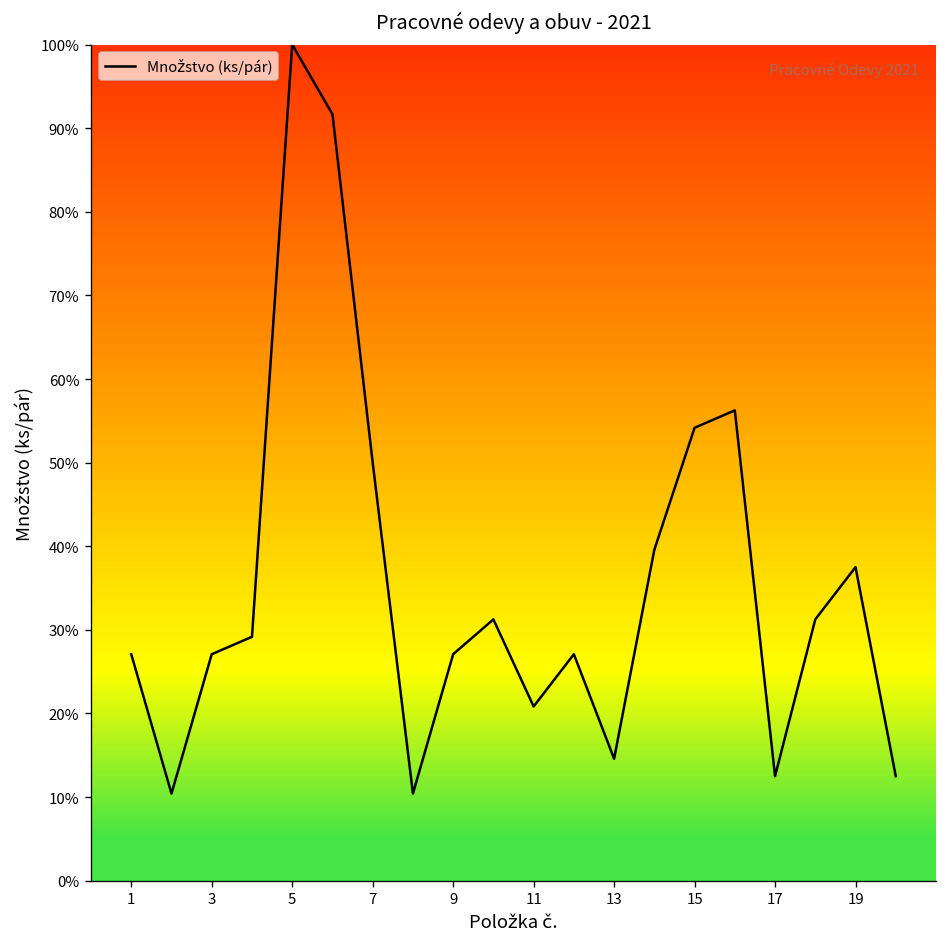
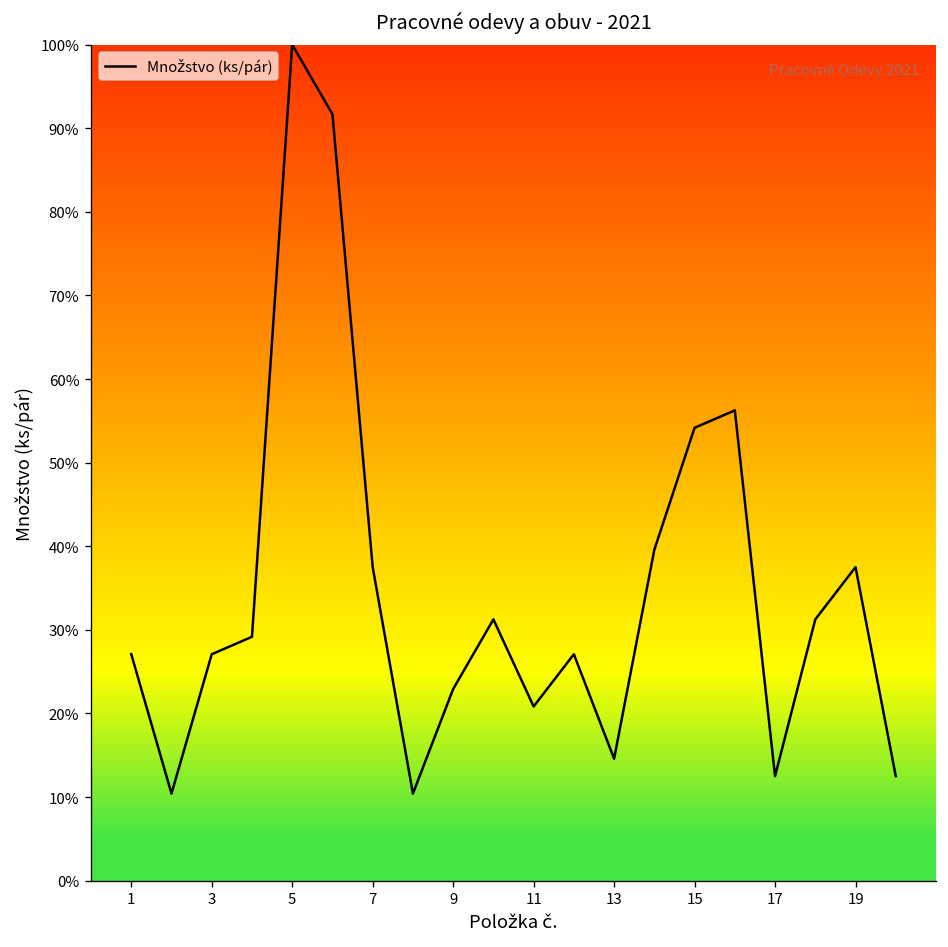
7: 50% -> 38%
9: 27% -> 23%
